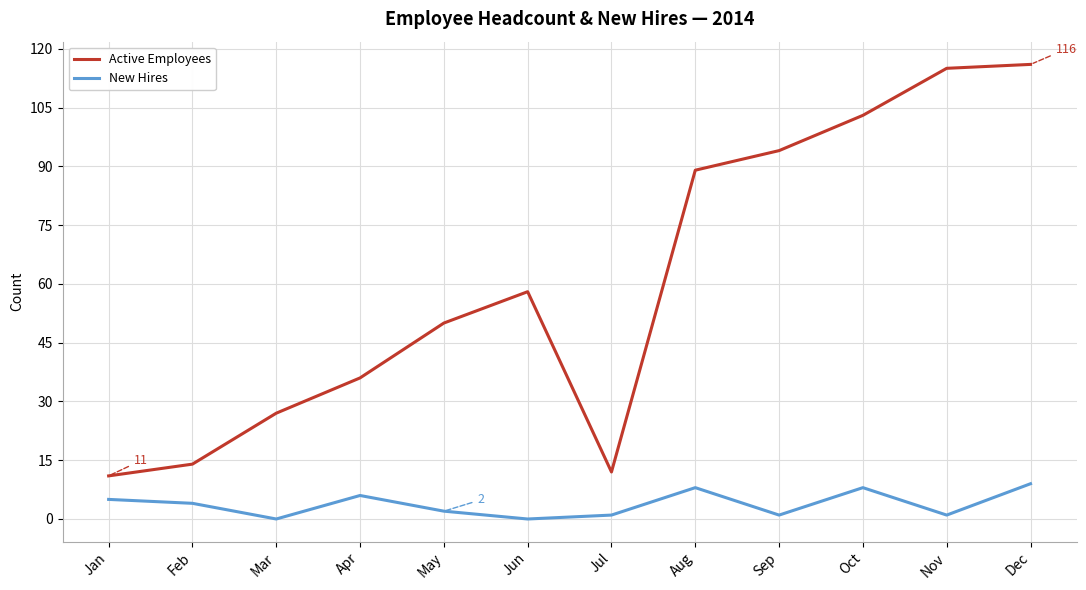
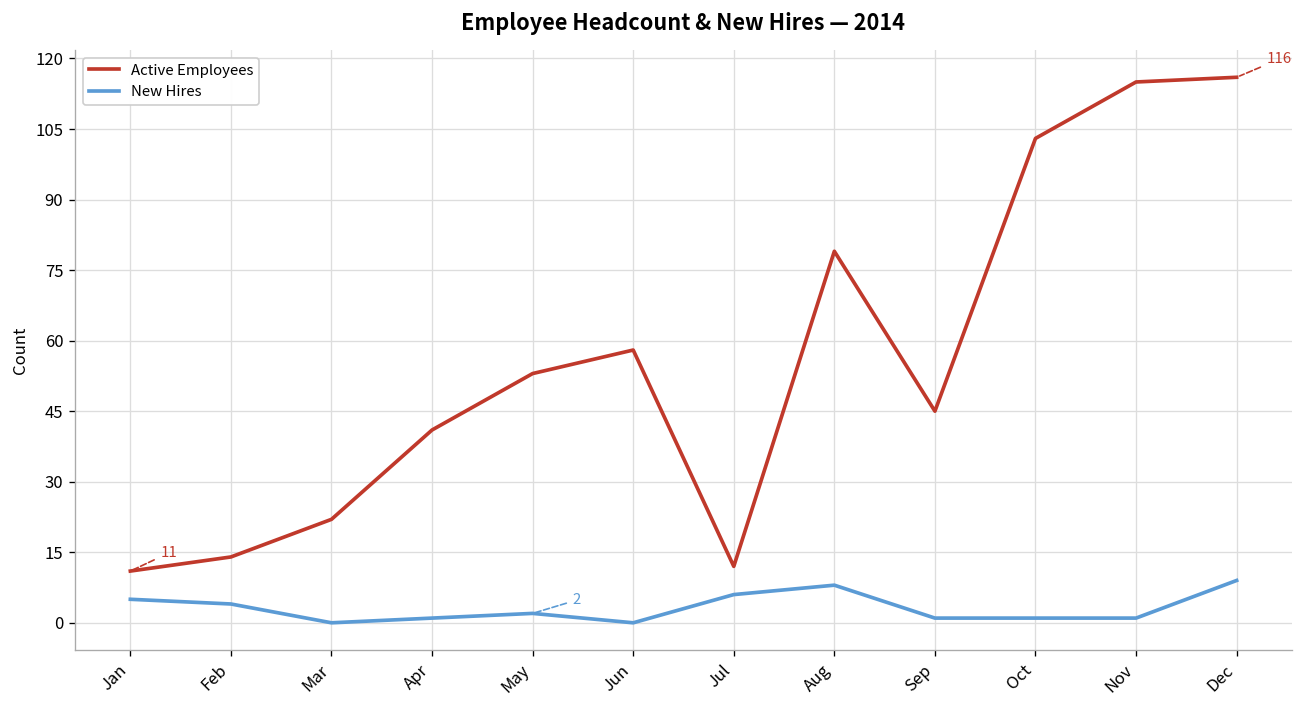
Active Employees, Mar: 27 -> 22
Active Employees, Apr: 36 -> 41
New Hires, Apr: 6 -> 1
Active Employees, May: 50 -> 53
New Hires, Jul: 1 -> 6
Active Employees, Aug: 89 -> 79
Active Employees, Sep: 94 -> 45
New Hires, Oct: 8 -> 1
